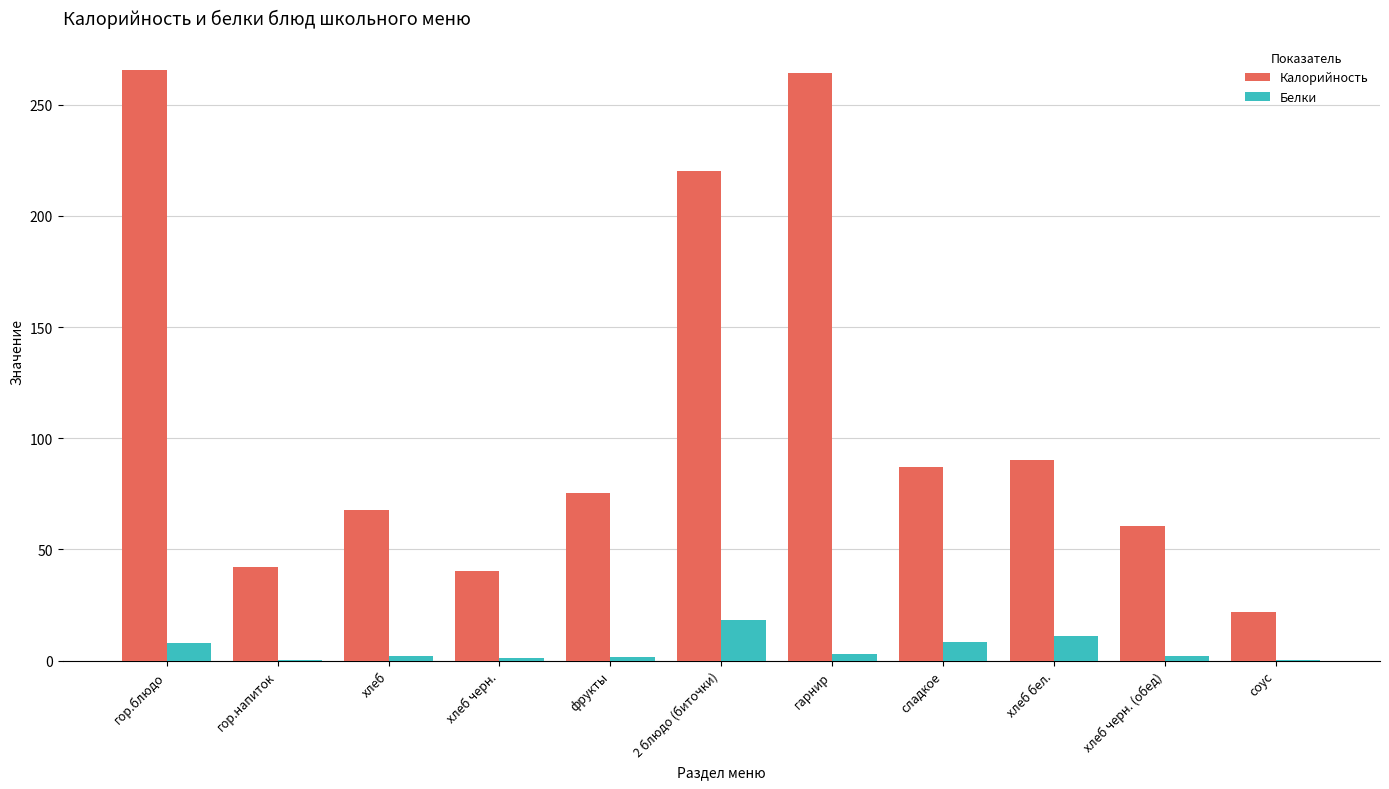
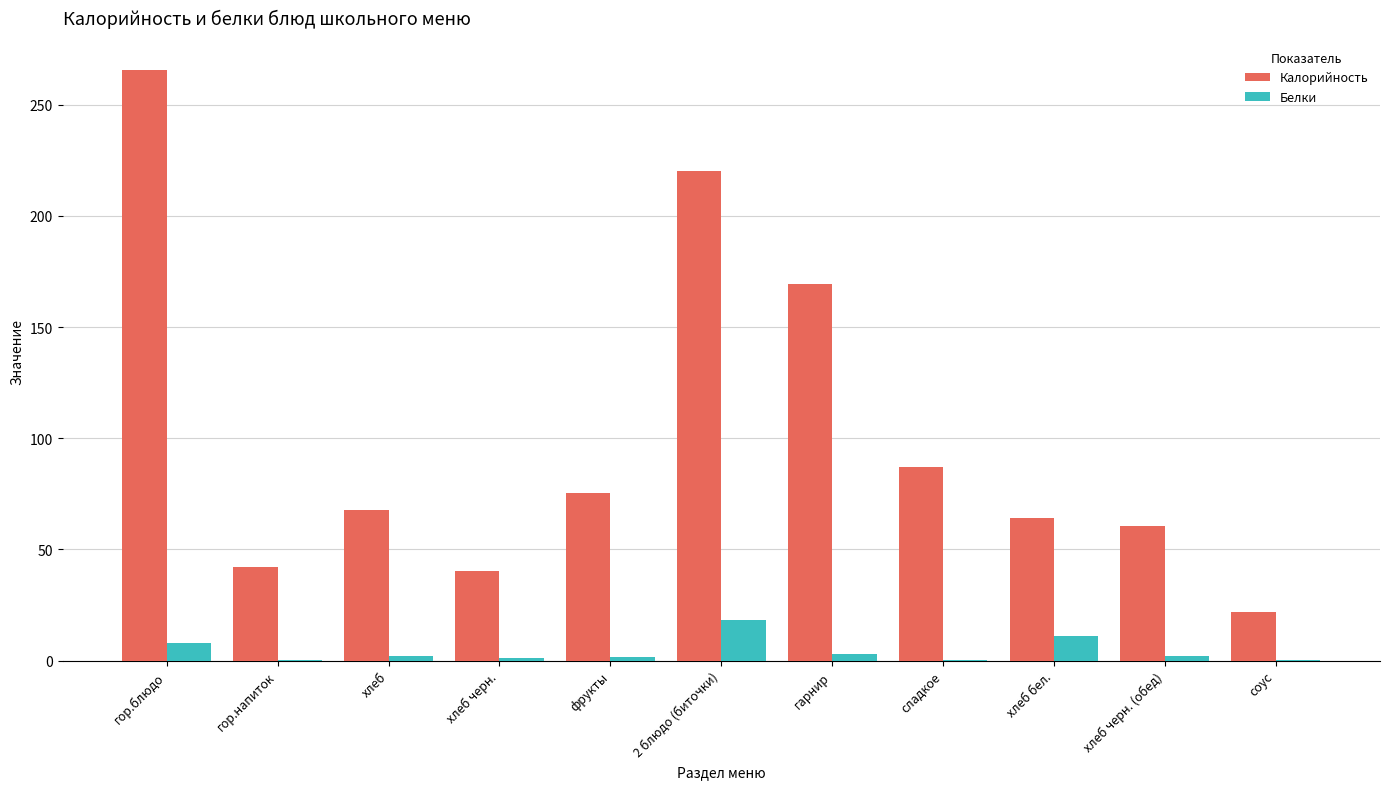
Калорийность, гарнир: 264 -> 169
Белки, сладкое: 9 -> 0
Калорийность, хлеб бел.: 90 -> 64
